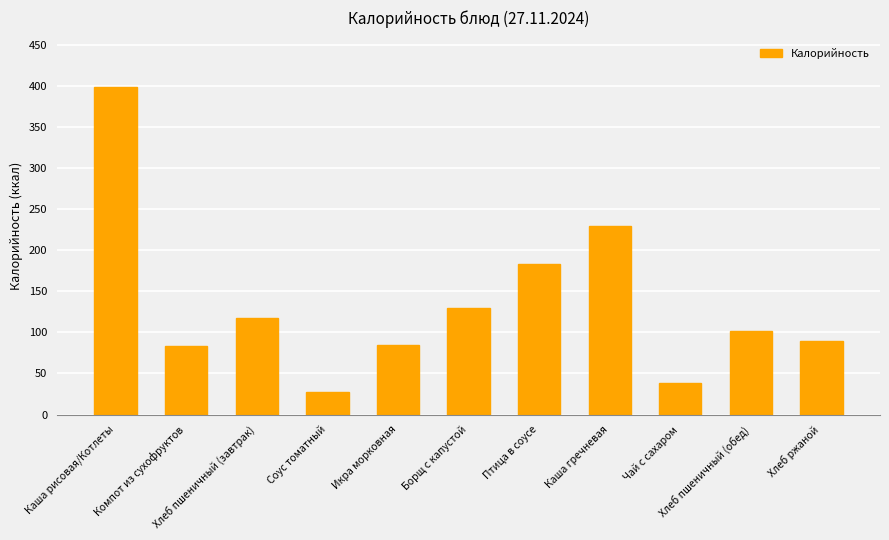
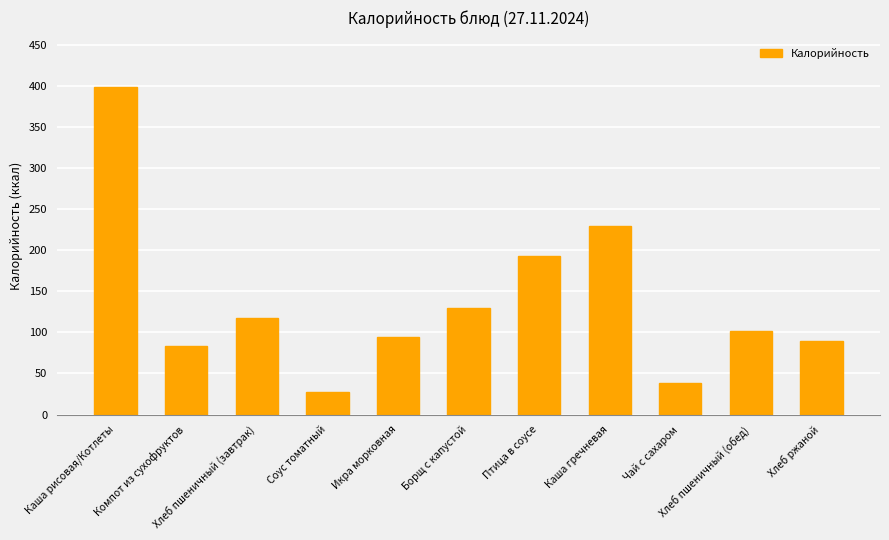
Икра морковная: 90 -> 100
Птица в соусе: 180 -> 190
